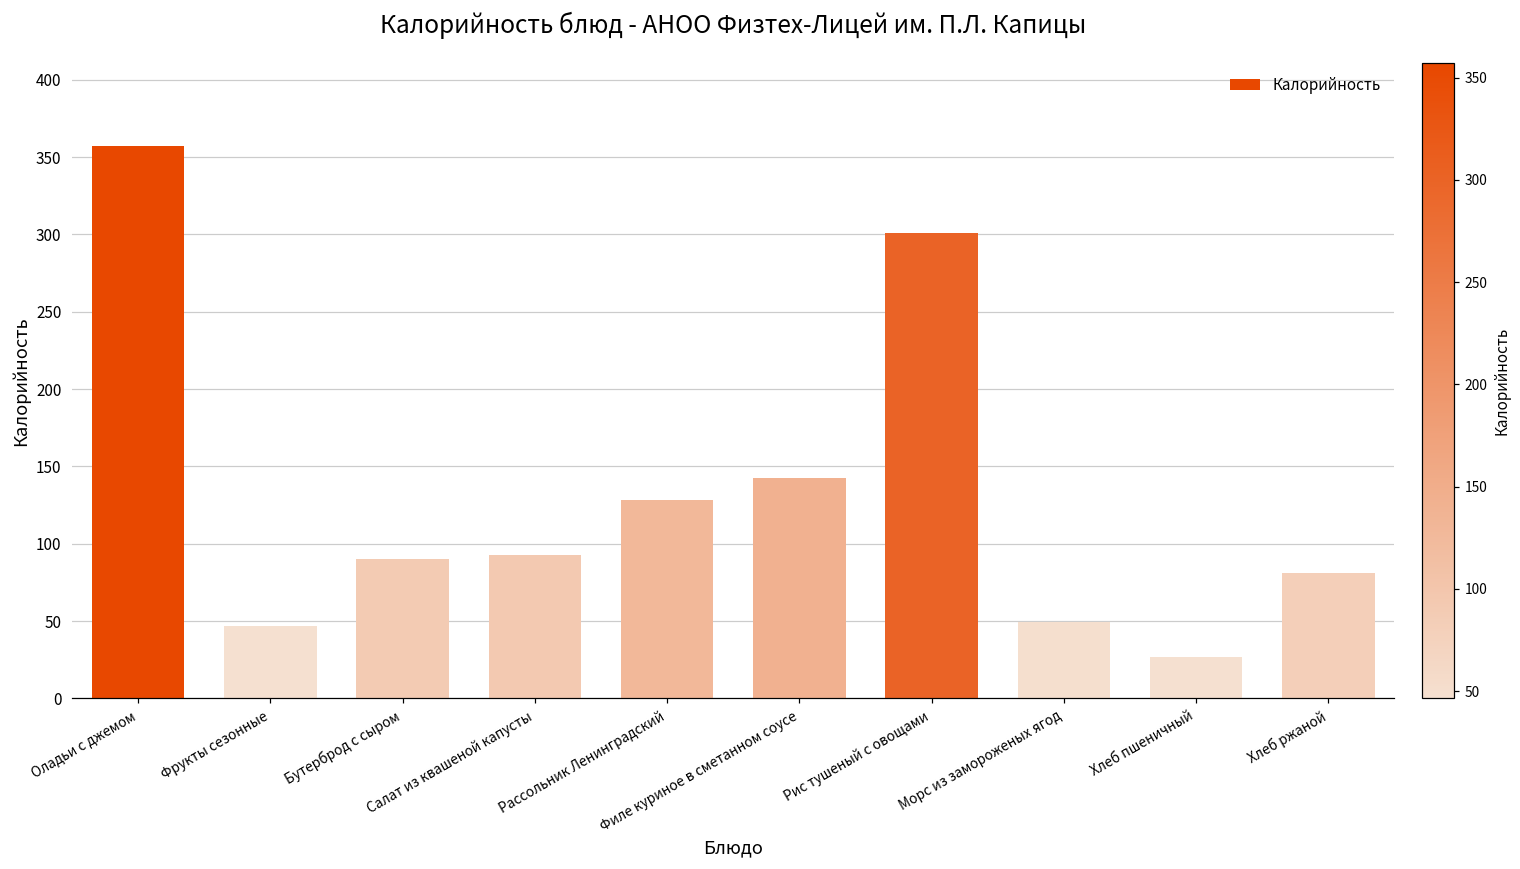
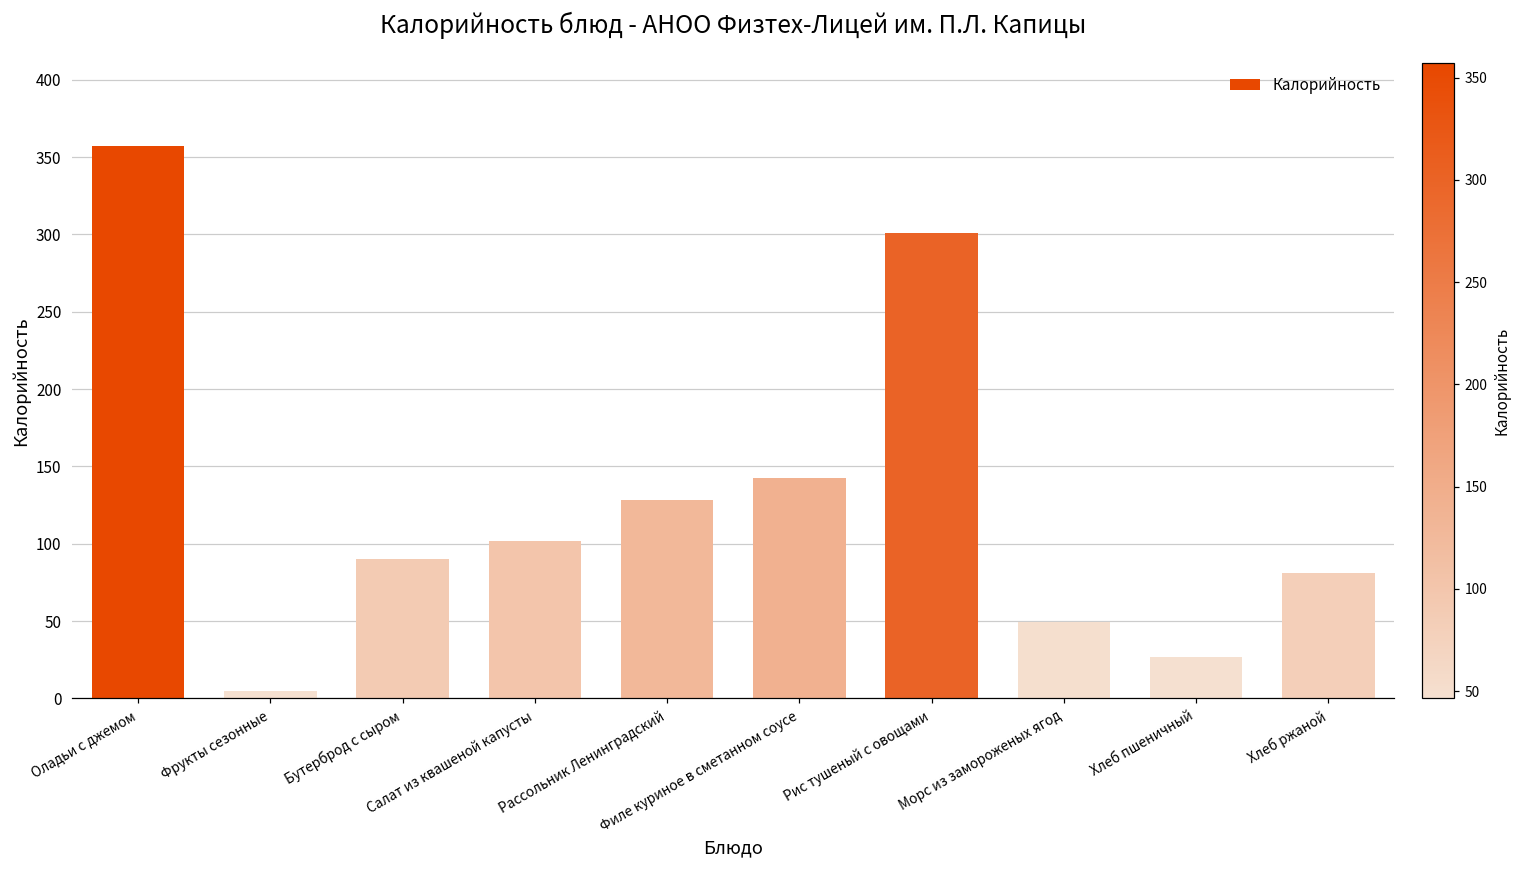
Фрукты сезонные: 47 -> 5
Салат из квашеной капусты: 93 -> 102
